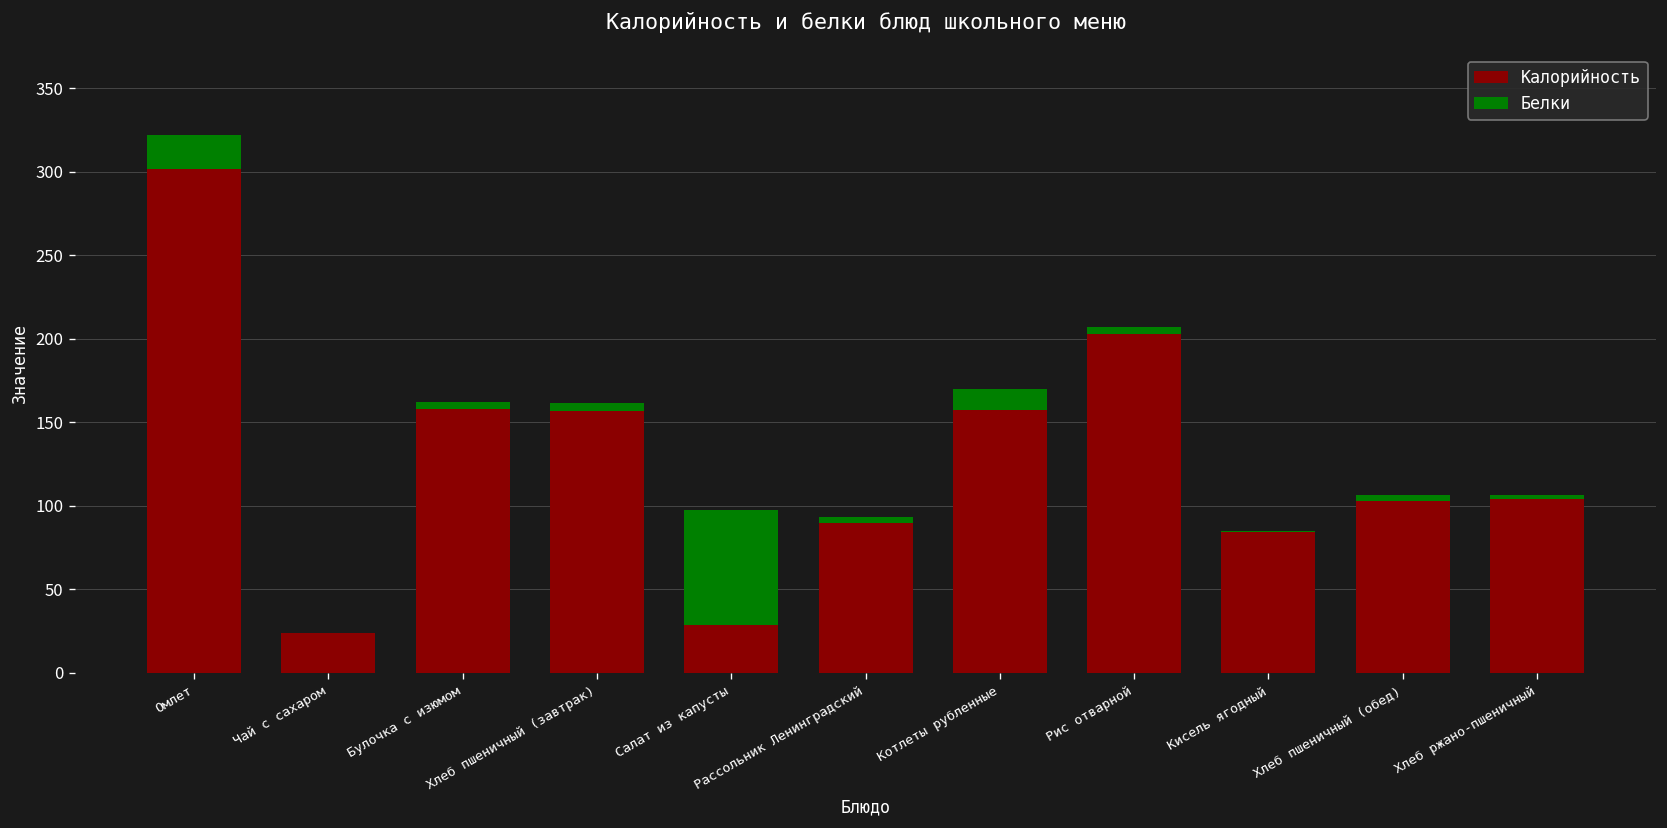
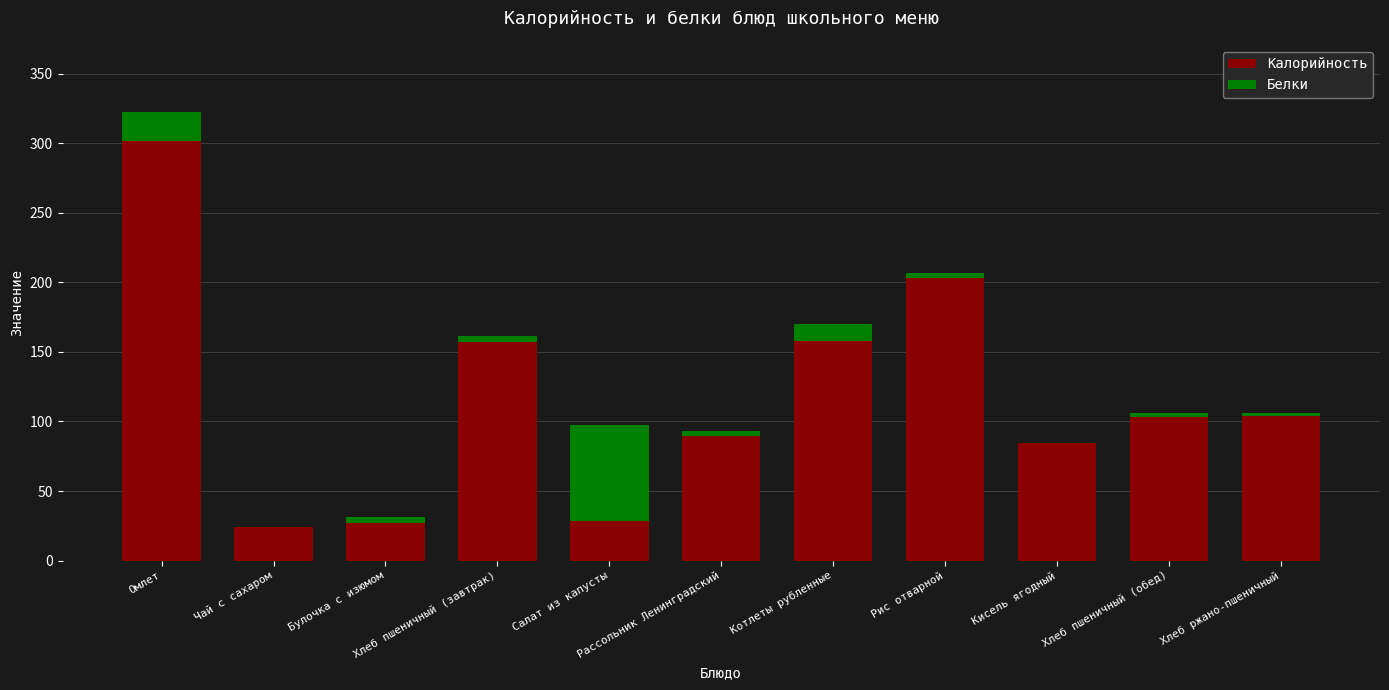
Калорийность, Булочка с изюмом: 158 -> 27
